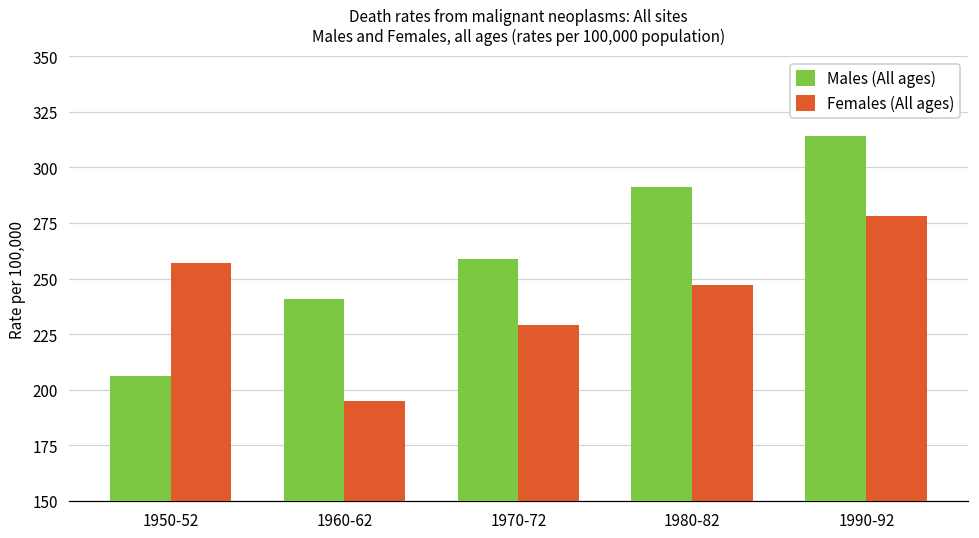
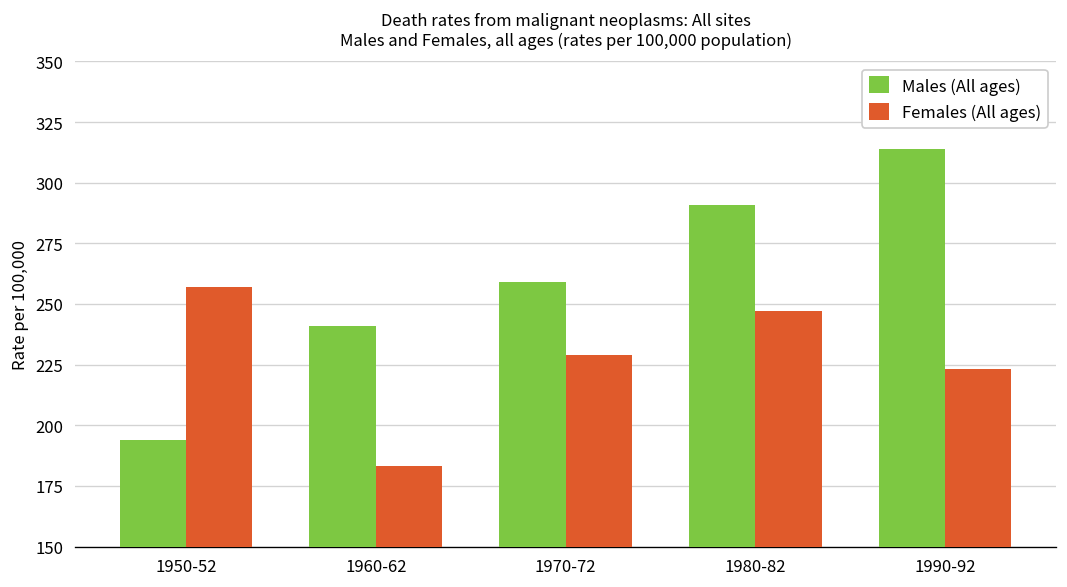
Males (All ages), 1950-52: 206 -> 194
Females (All ages), 1960-62: 195 -> 183
Females (All ages), 1990-92: 278 -> 223
